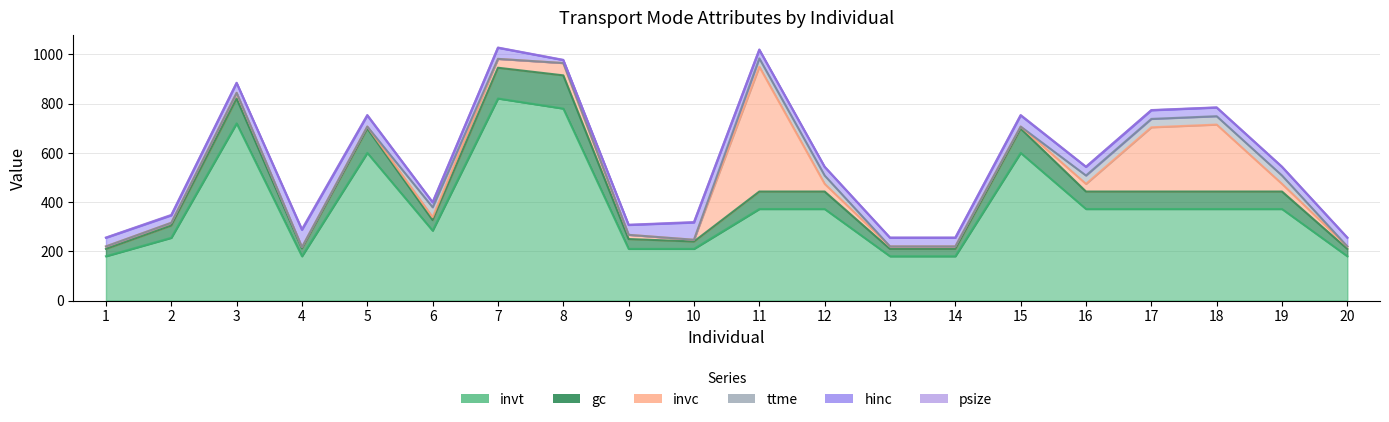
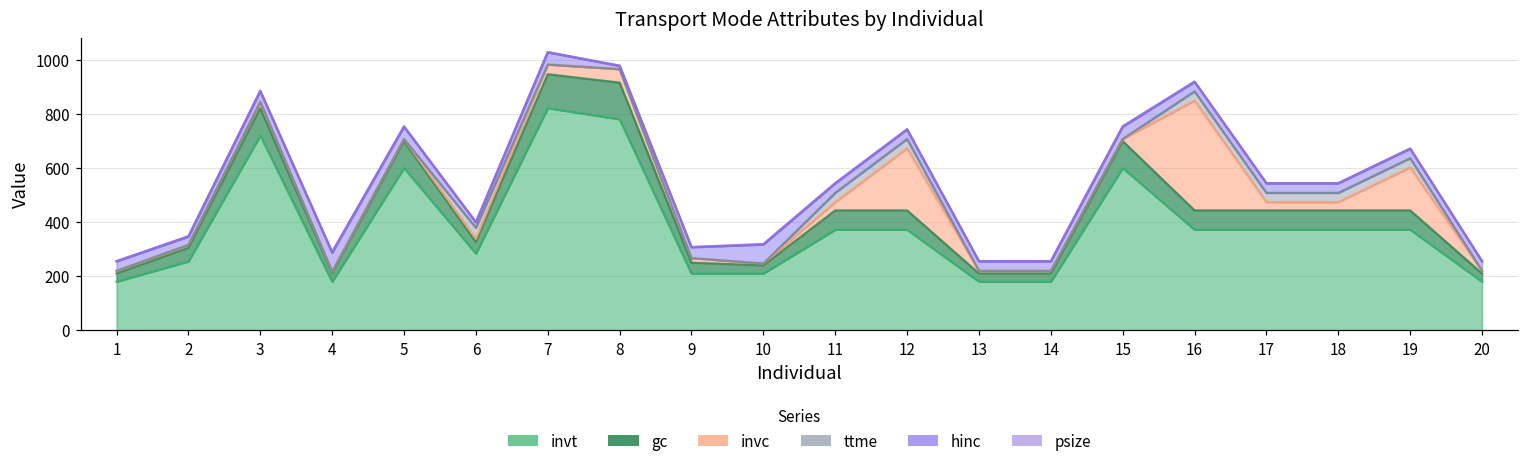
invc, 11: 510 -> 30
invc, 12: 30 -> 230
invc, 16: 30 -> 410
invc, 17: 260 -> 30
invc, 18: 270 -> 30
invc, 19: 30 -> 160
